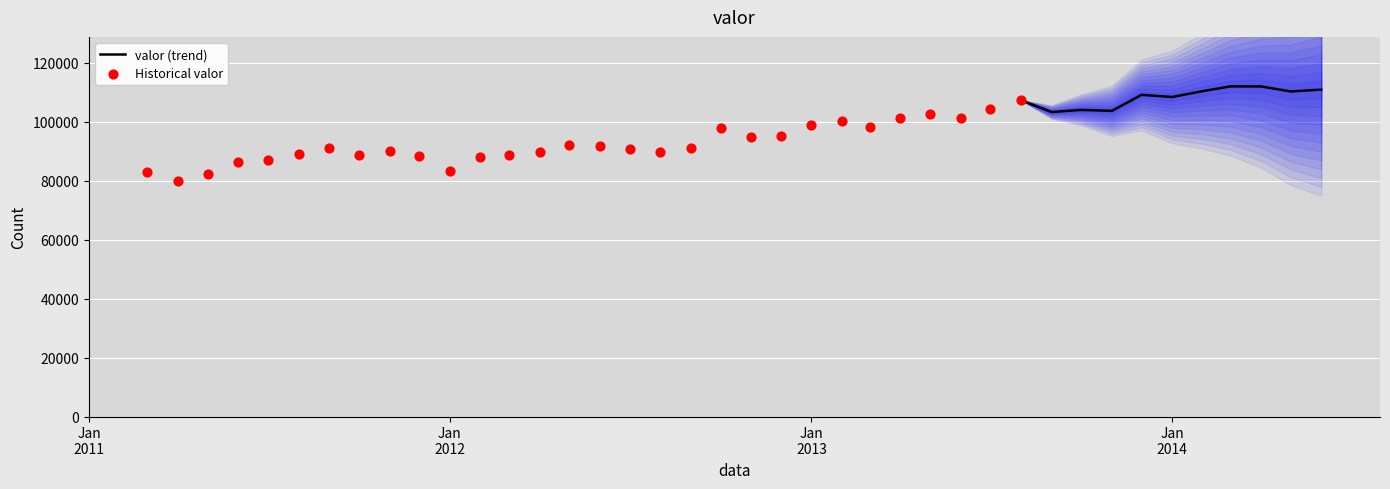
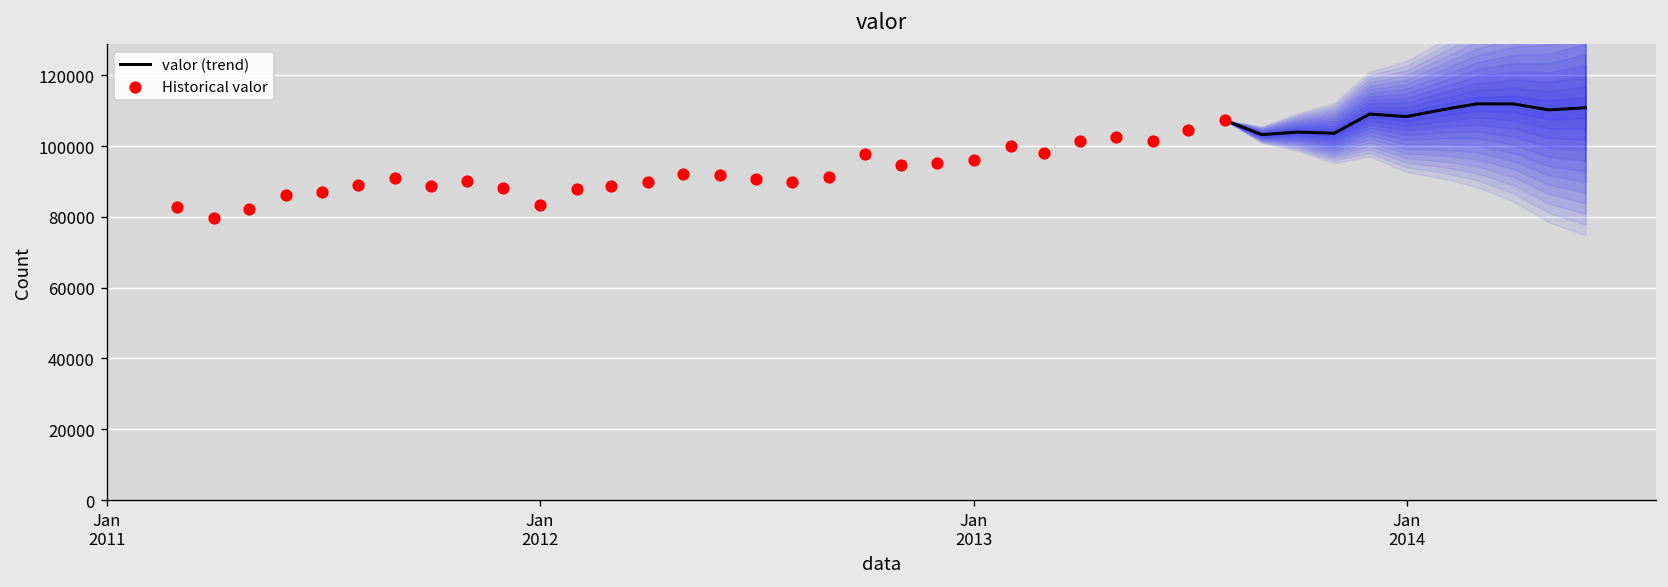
Historical valor, Jan 2013: 99000 -> 96000
